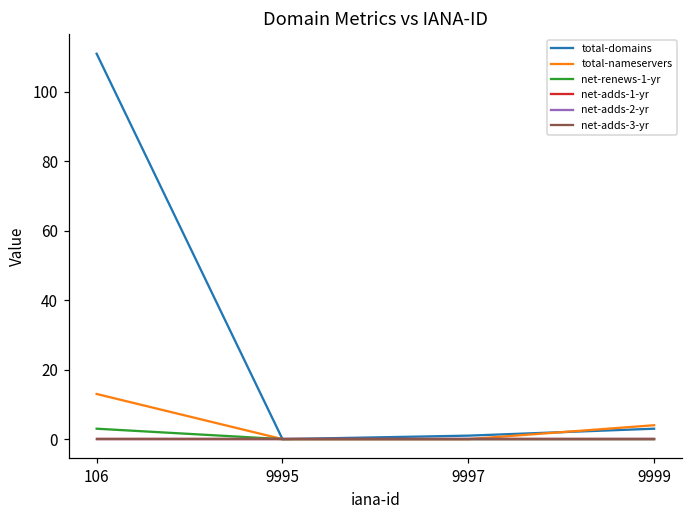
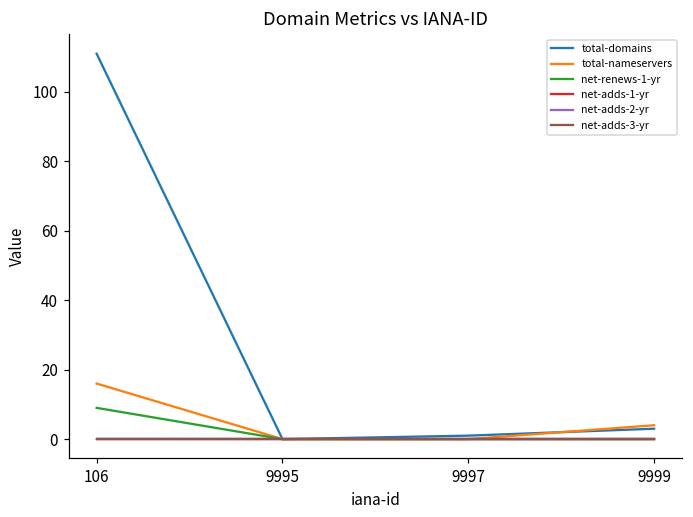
total-nameservers, 106: 13 -> 16
net-renews-1-yr, 106: 3 -> 9
